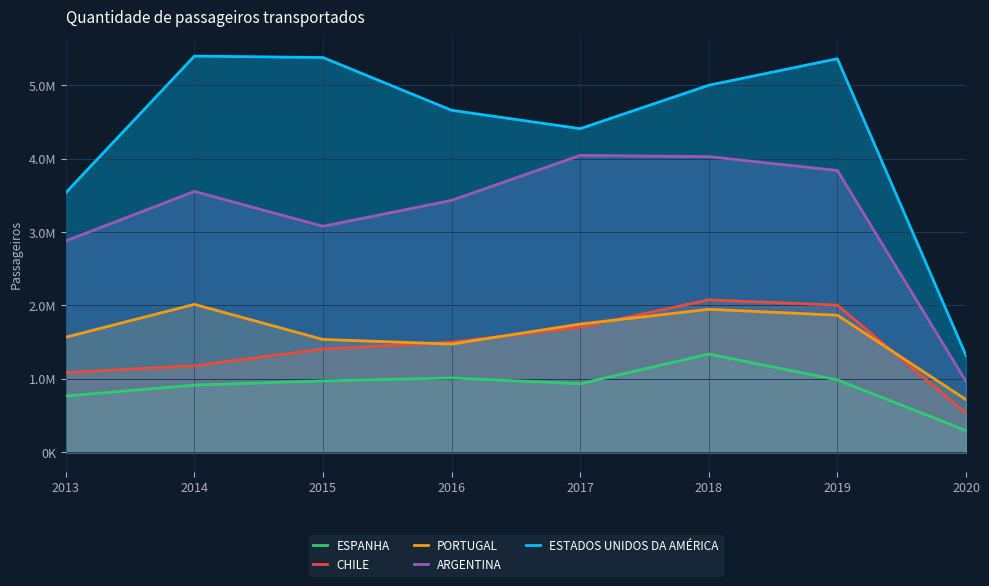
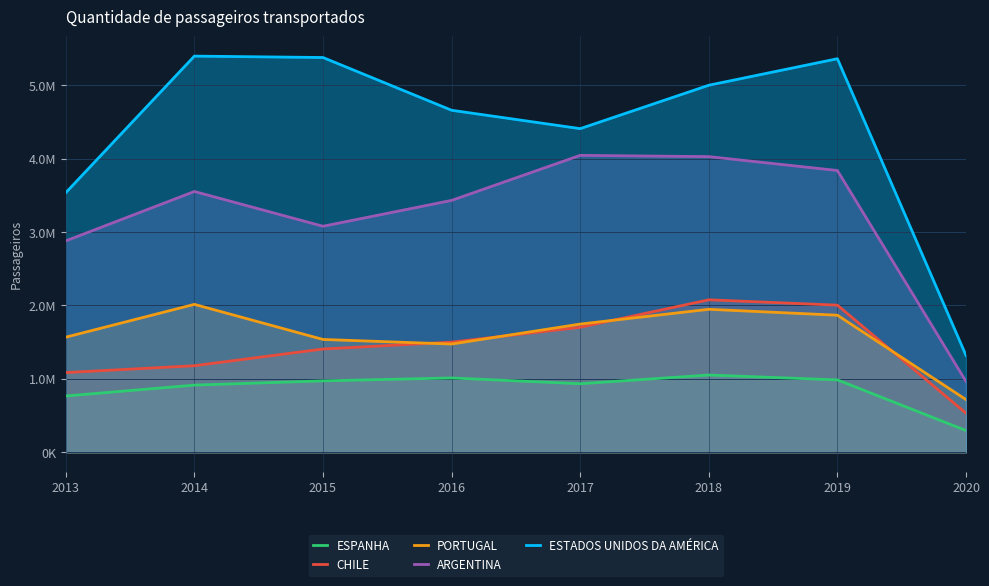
ESPANHA, 2018: 1300000 -> 1100000
